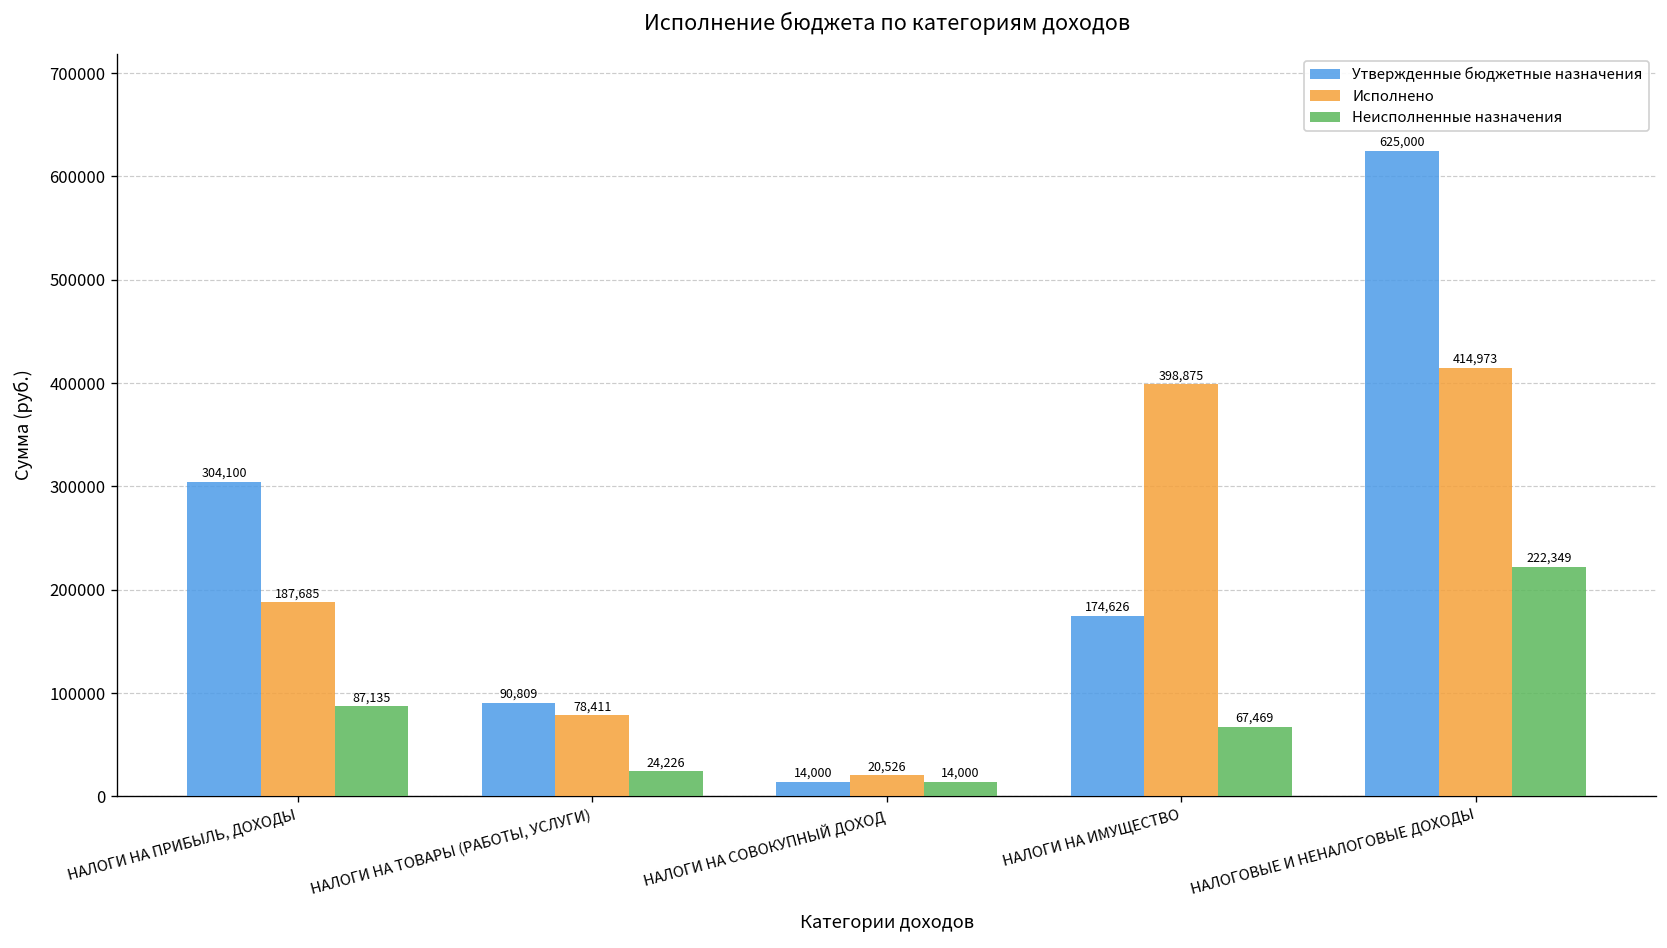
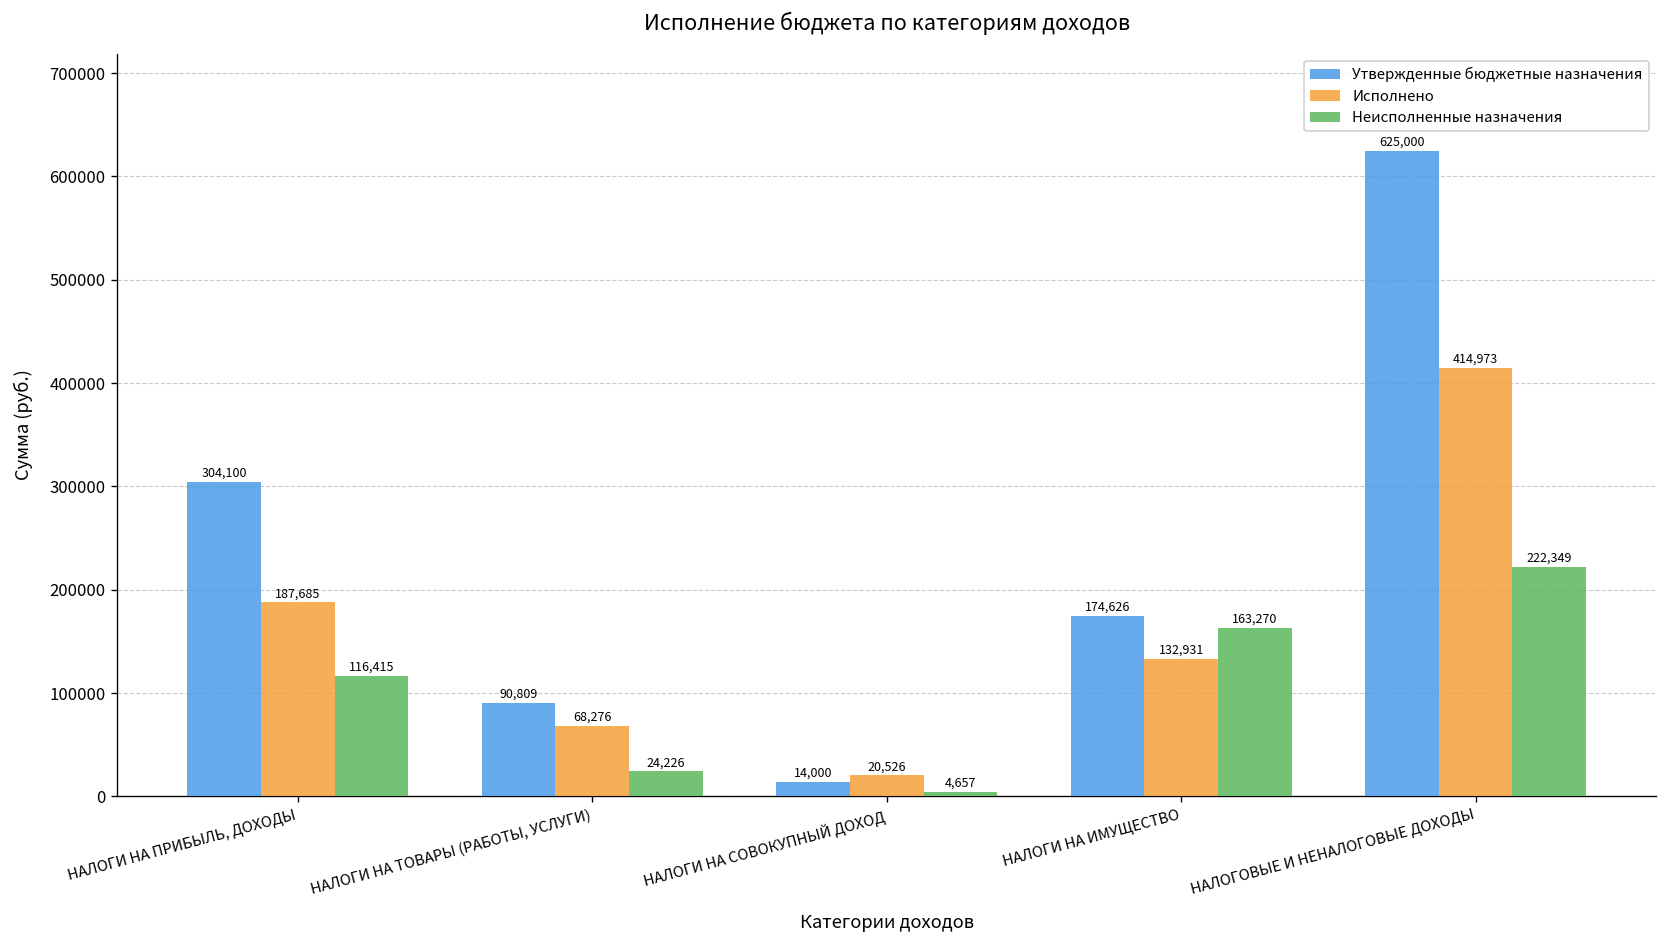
Неисполненные назначения, НАЛОГИ НА ПРИБЫЛЬ, ДОХОДЫ: 87,135 -> 116,415
Исполнено, НАЛОГИ НА ТОВАРЫ (РАБОТЫ, УСЛУГИ): 78,411 -> 68,276
Неисполненные назначения, НАЛОГИ НА СОВОКУПНЫЙ ДОХОД: 14,000 -> 4,657
Исполнено, НАЛОГИ НА ИМУЩЕСТВО: 398,875 -> 132,931
Неисполненные назначения, НАЛОГИ НА ИМУЩЕСТВО: 67,469 -> 163,270
